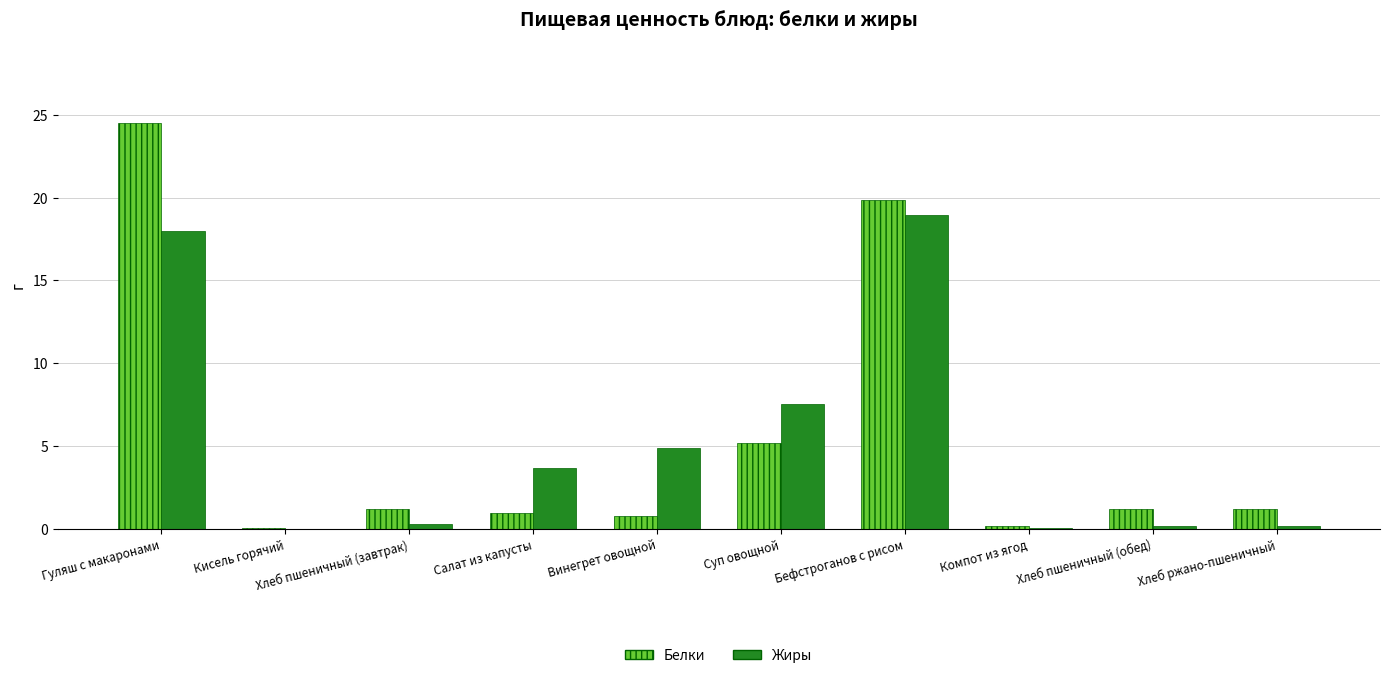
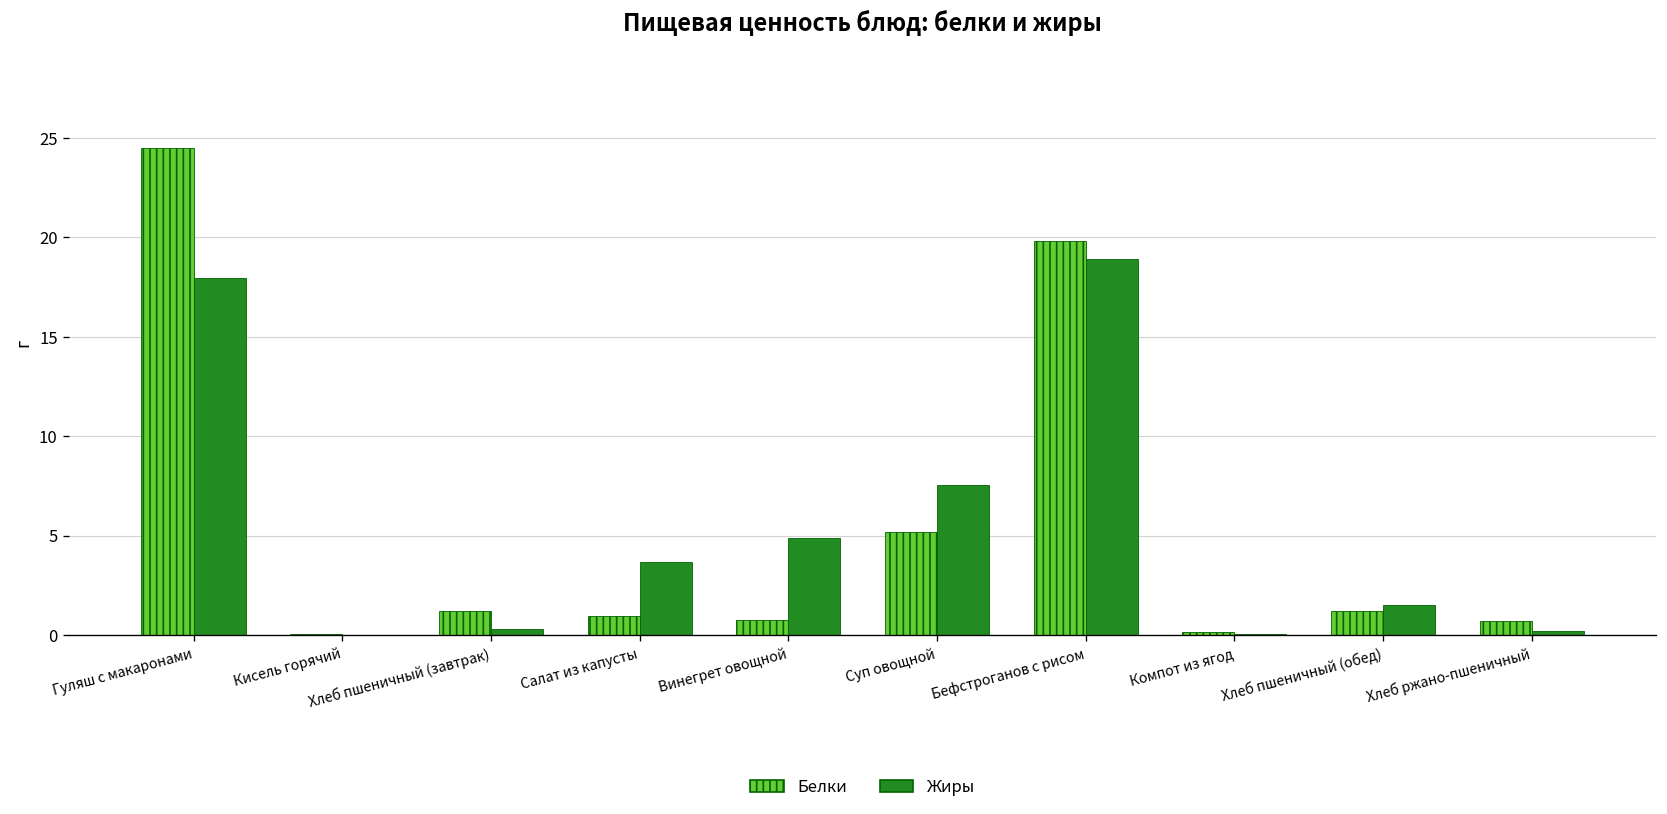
Жиры, Хлеб пшеничный (обед): 0.2 -> 1.5
Белки, Хлеб ржано-пшеничный: 1.2 -> 0.7
